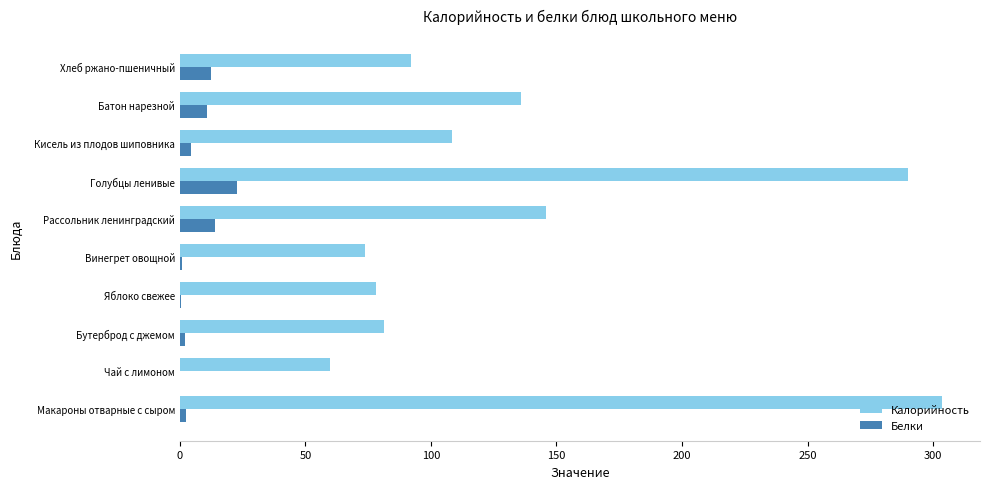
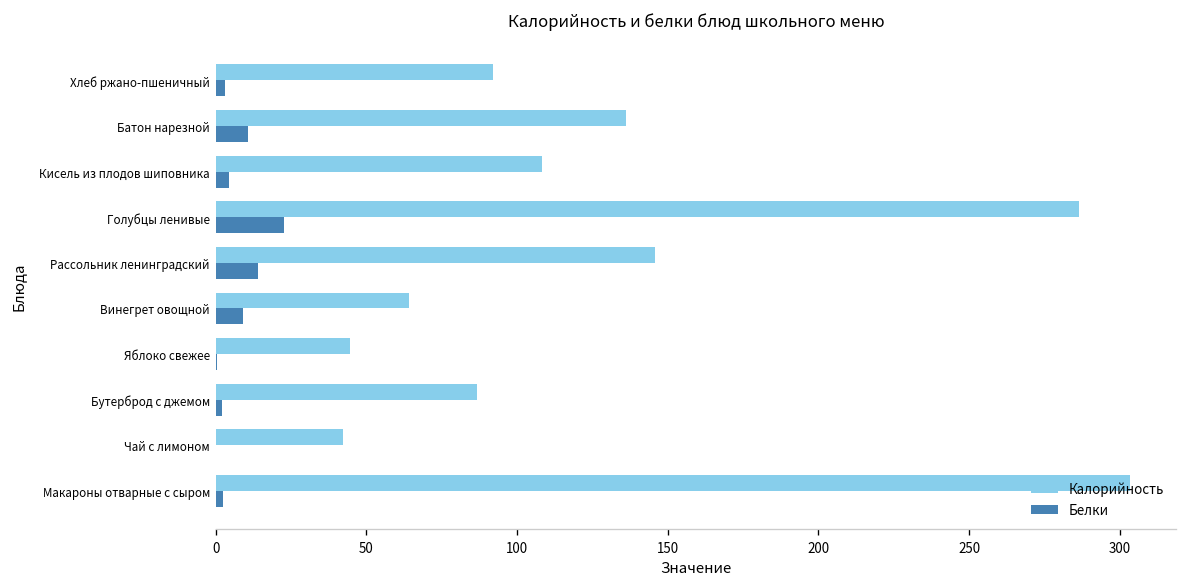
Белки, Хлеб ржано-пшеничный: 12 -> 3
Калорийность, Голубцы ленивые: 290 -> 287
Калорийность, Винегрет овощной: 74 -> 64
Белки, Винегрет овощной: 1 -> 9
Калорийность, Яблоко свежее: 78 -> 44
Калорийность, Бутерброд с джемом: 81 -> 87
Калорийность, Чай с лимоном: 60 -> 42
